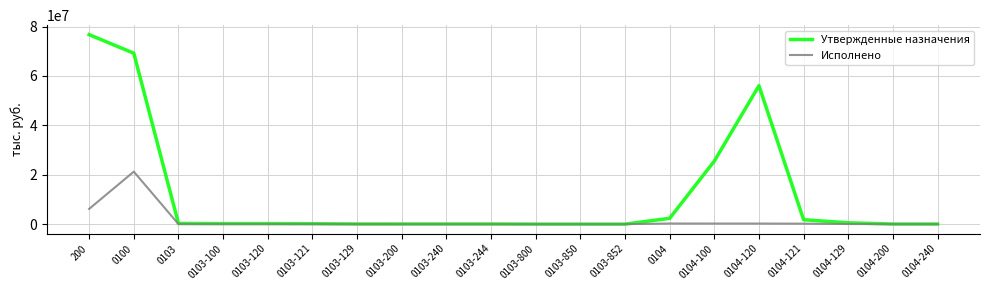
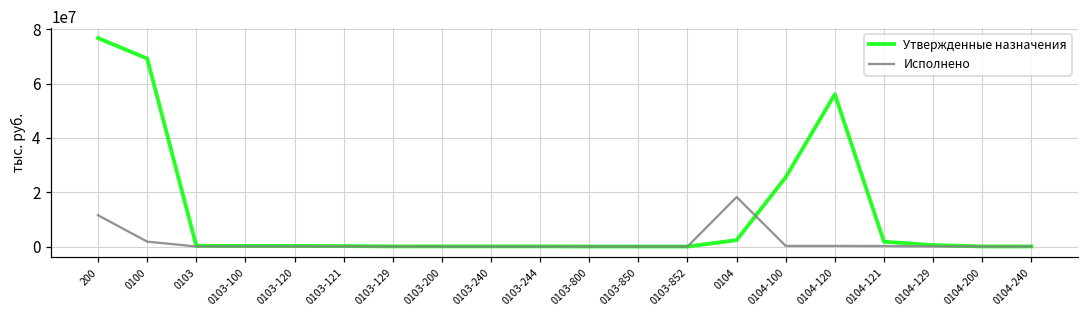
Исполнено, 200: 6000000 -> 12000000
Исполнено, 0100: 21000000 -> 2000000
Исполнено, 0104: 0 -> 18000000
